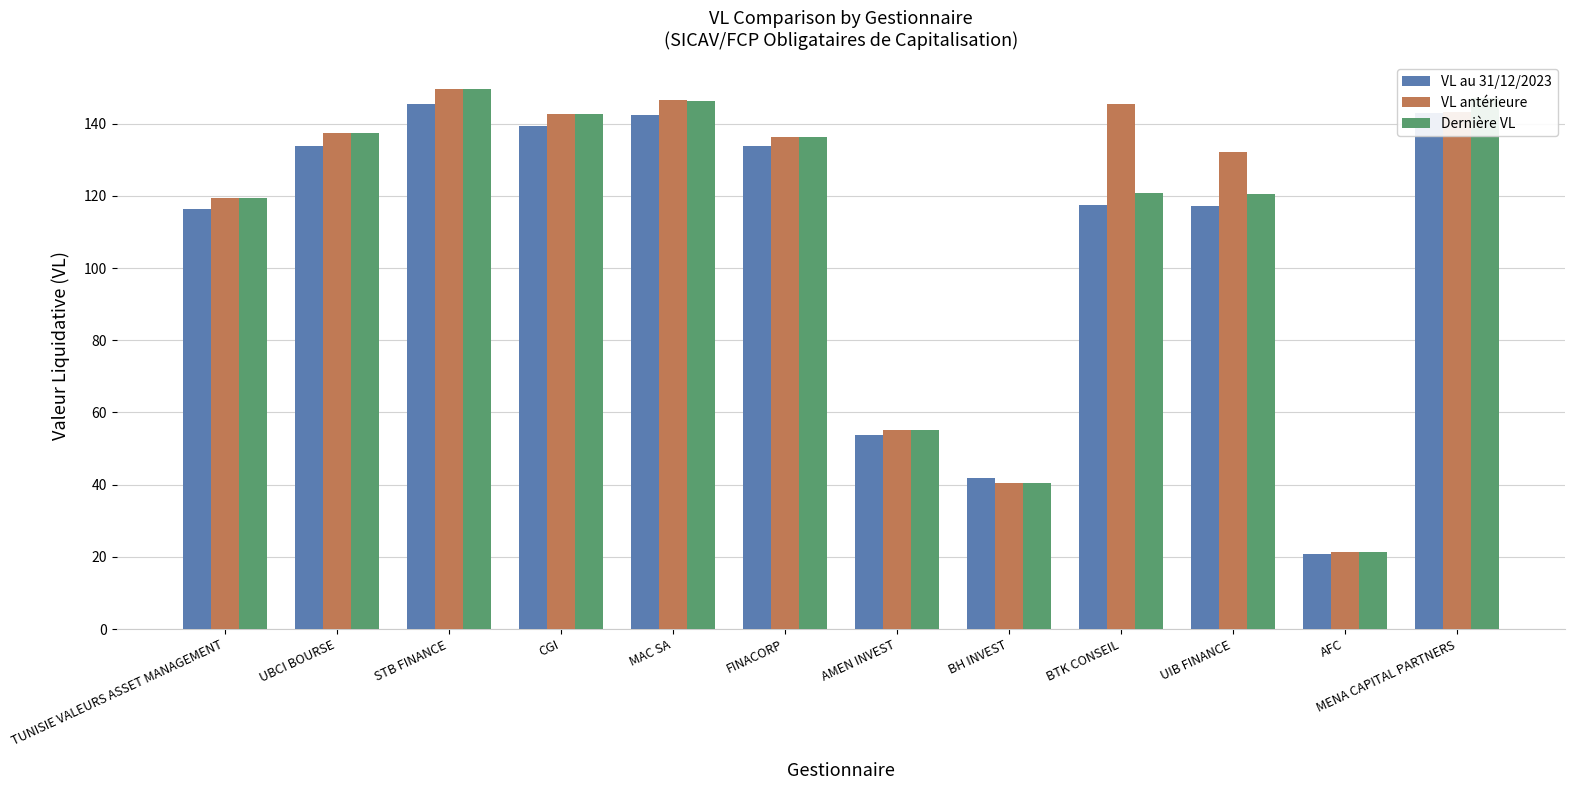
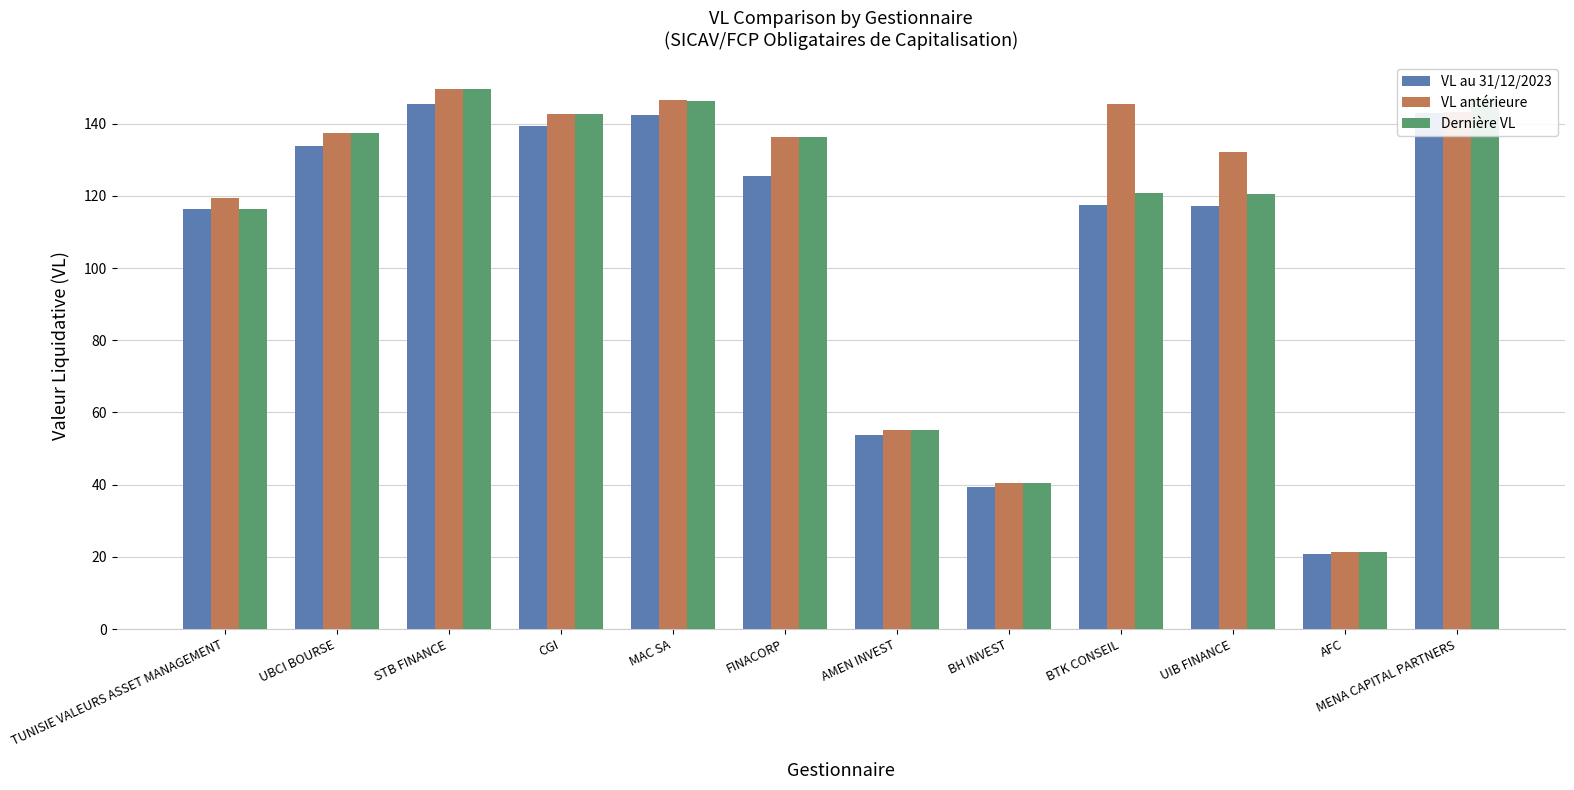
Dernière VL, TUNISIE VALEURS ASSET MANAGEMENT: 119 -> 116
VL au 31/12/2023, FINACORP: 134 -> 125
VL au 31/12/2023, BH INVEST: 42 -> 39
